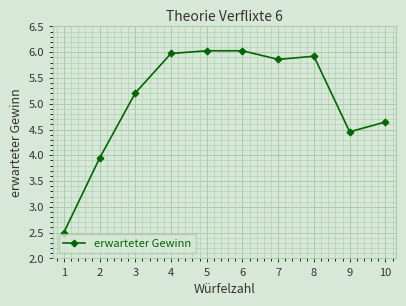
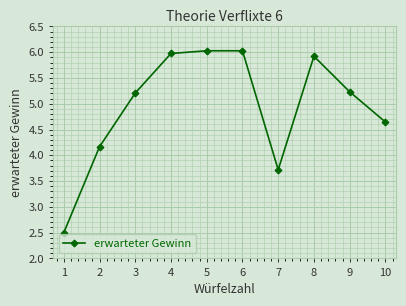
2: 3.9 -> 4.2
7: 5.9 -> 3.7
9: 4.5 -> 5.2
